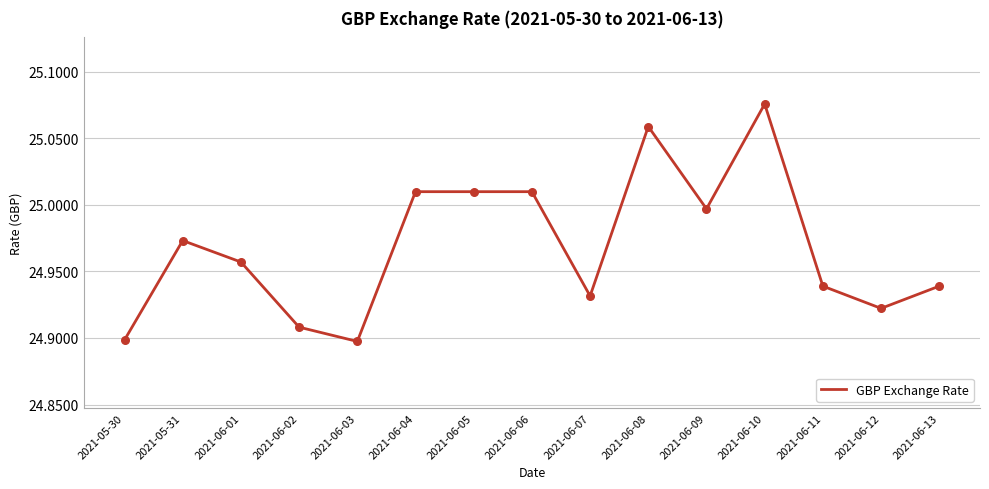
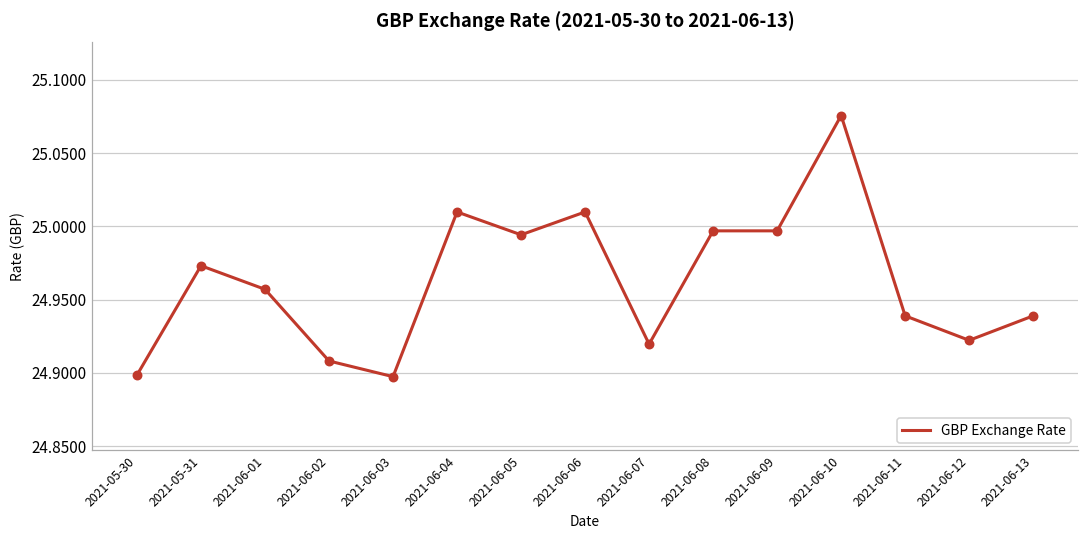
2021-06-05: 25.010 -> 24.994
2021-06-07: 24.932 -> 24.920
2021-06-08: 25.059 -> 24.997
